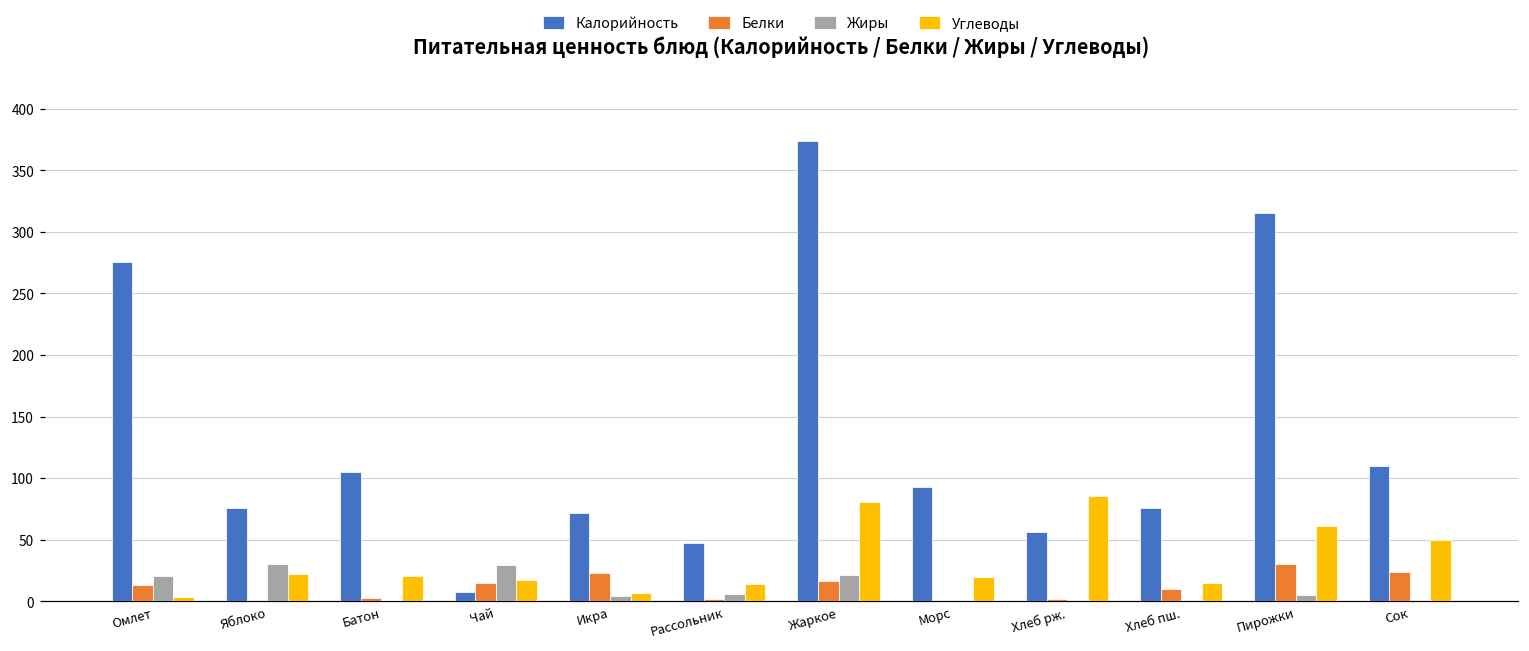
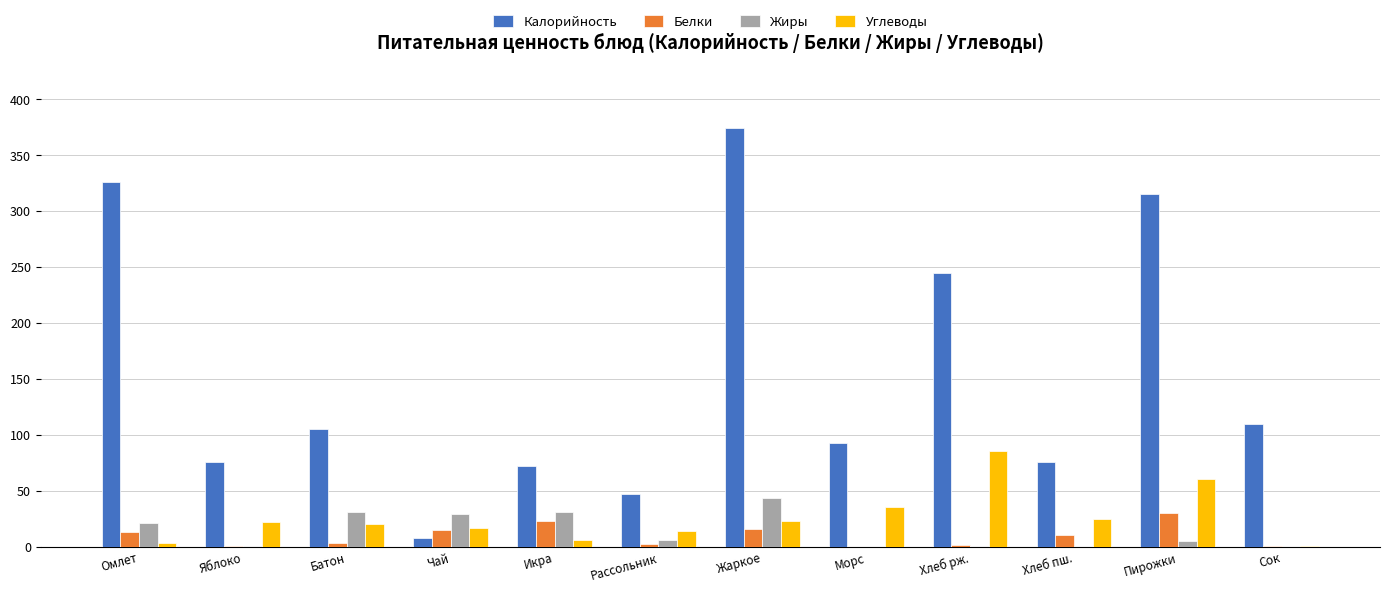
Калорийность, Омлет: 275 -> 326
Жиры, Яблоко: 30 -> 0
Жиры, Батон: 1 -> 31
Жиры, Икра: 4 -> 31
Жиры, Жаркое: 22 -> 44
Углеводы, Жаркое: 81 -> 23
Углеводы, Морс: 20 -> 35
Калорийность, Хлеб рж.: 56 -> 244
Углеводы, Хлеб пш.: 15 -> 25
Белки, Сок: 24 -> 1
Углеводы, Сок: 50 -> 0
